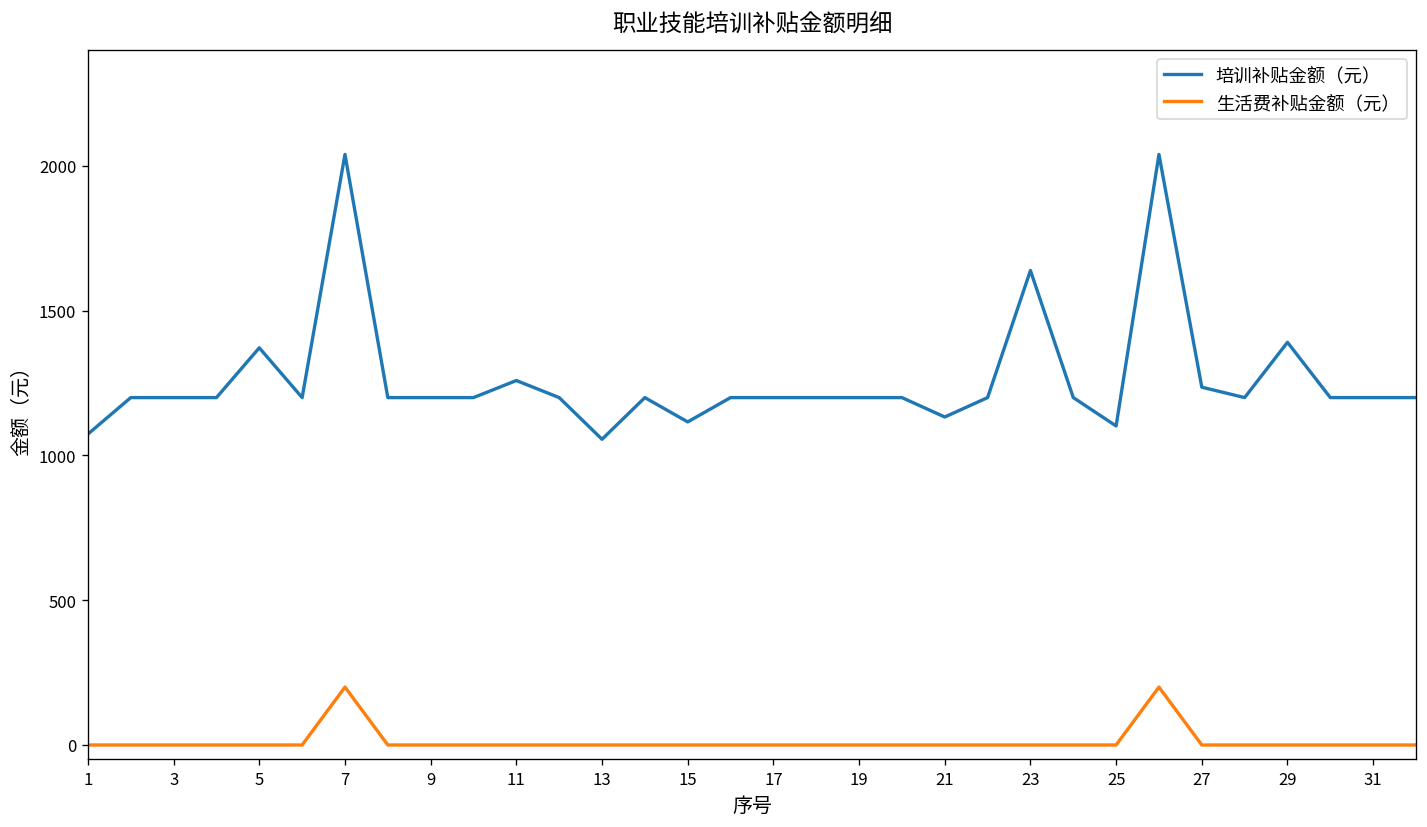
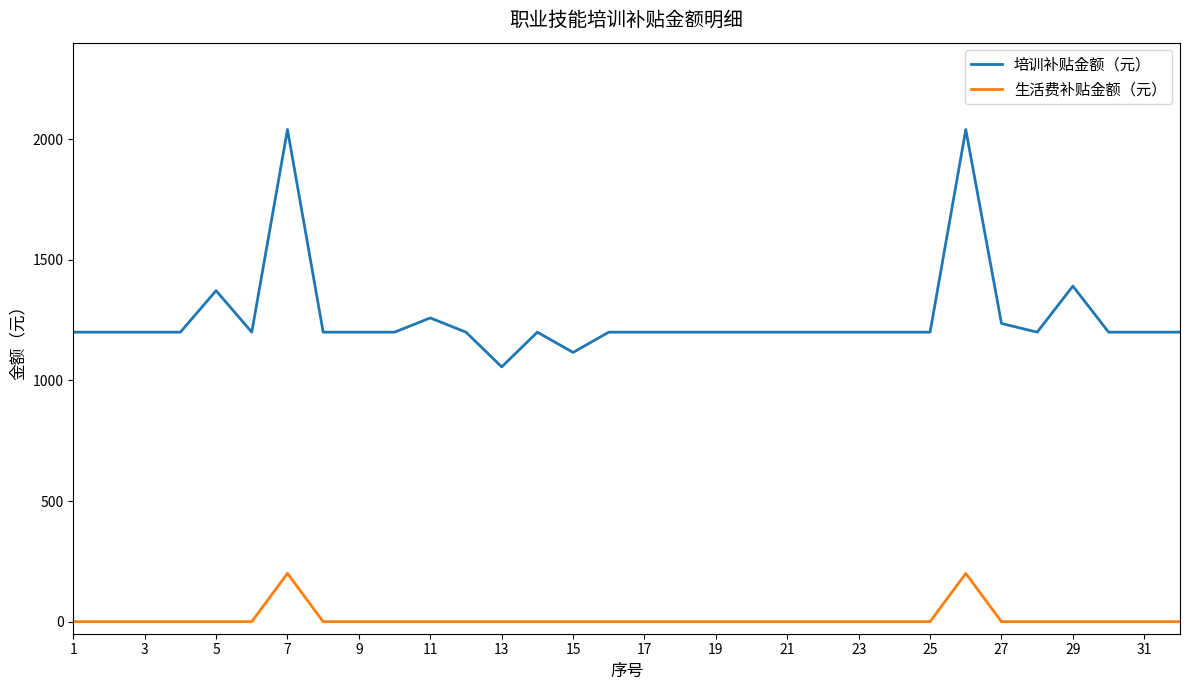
培训补贴金额（元）, 1: 1070 -> 1200
培训补贴金额（元）, 21: 1130 -> 1200
培训补贴金额（元）, 23: 1640 -> 1200
培训补贴金额（元）, 25: 1100 -> 1200
